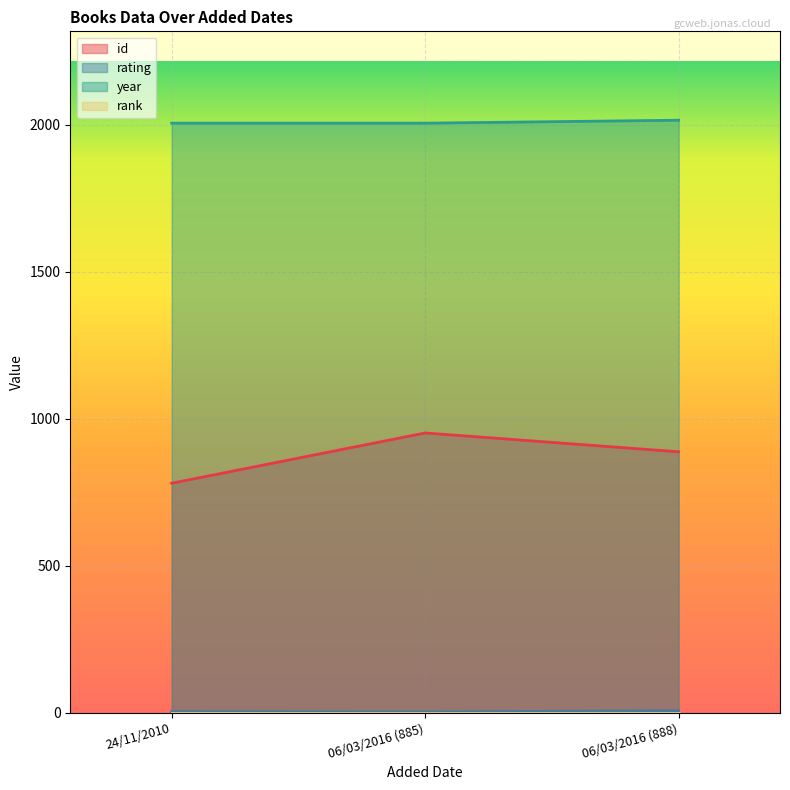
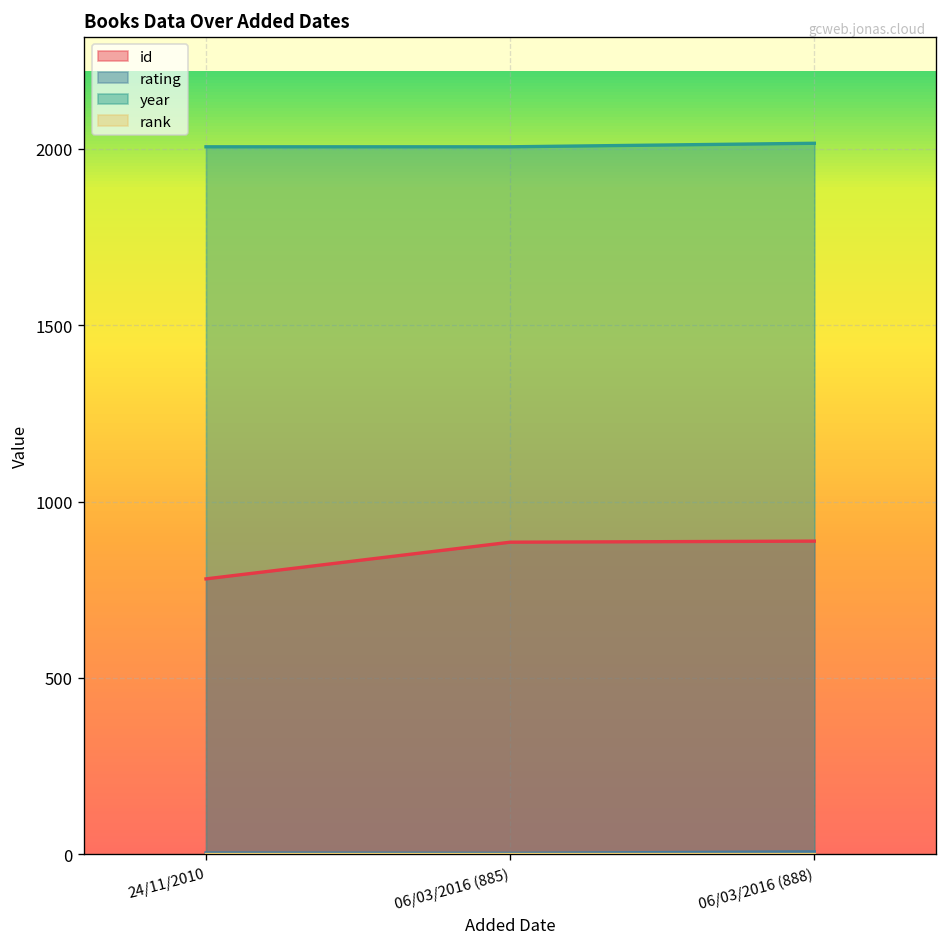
id, 06/03/2016 (885): 950 -> 890
